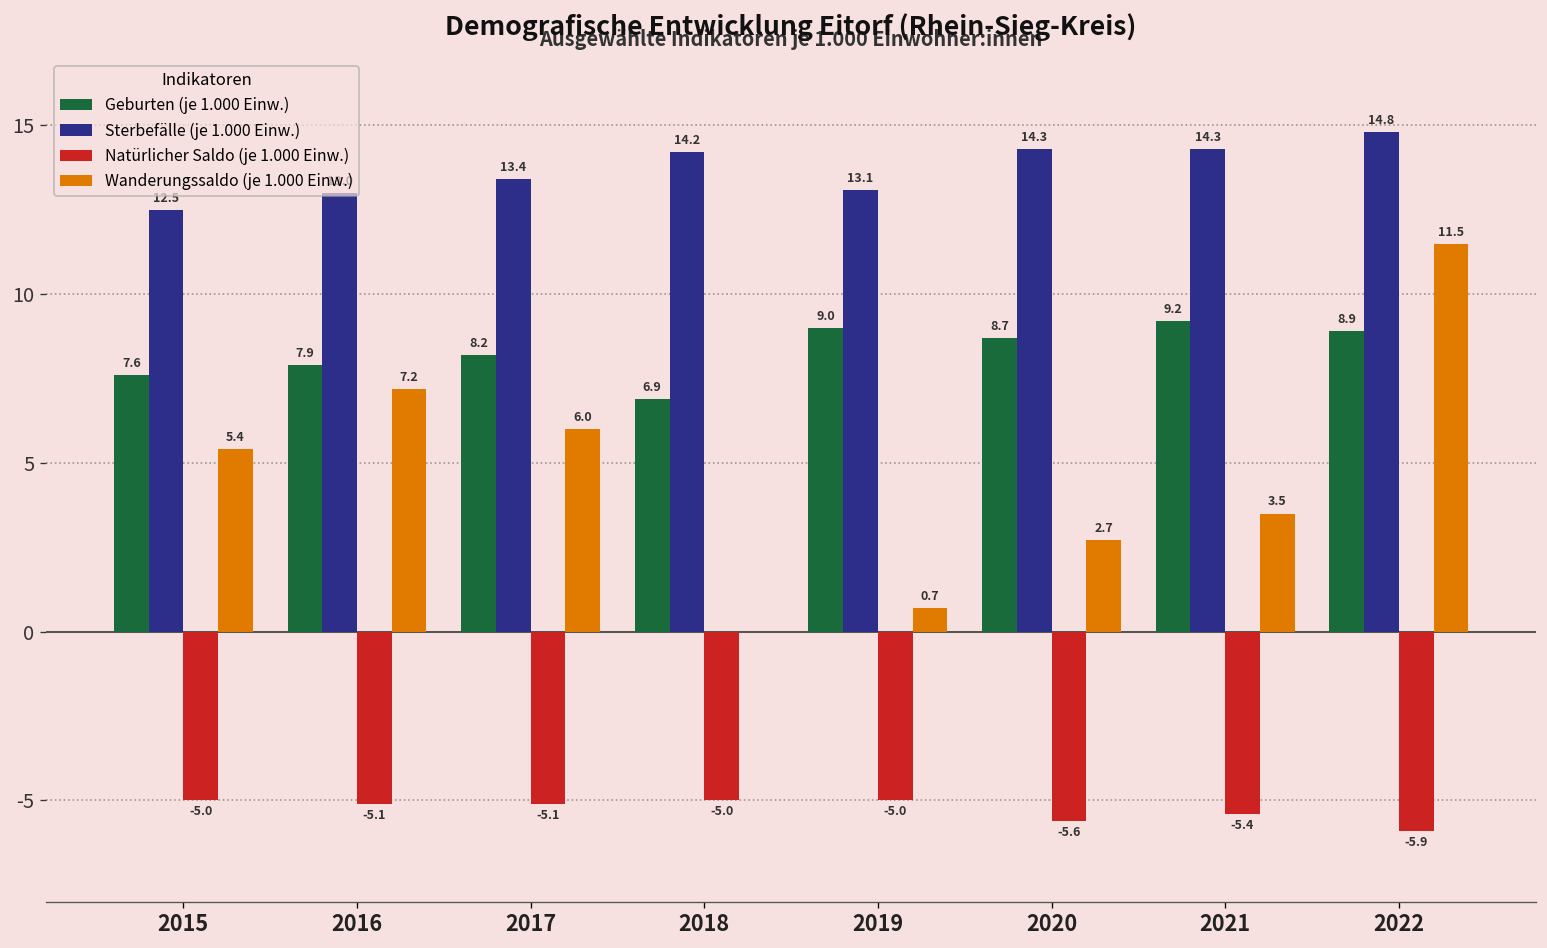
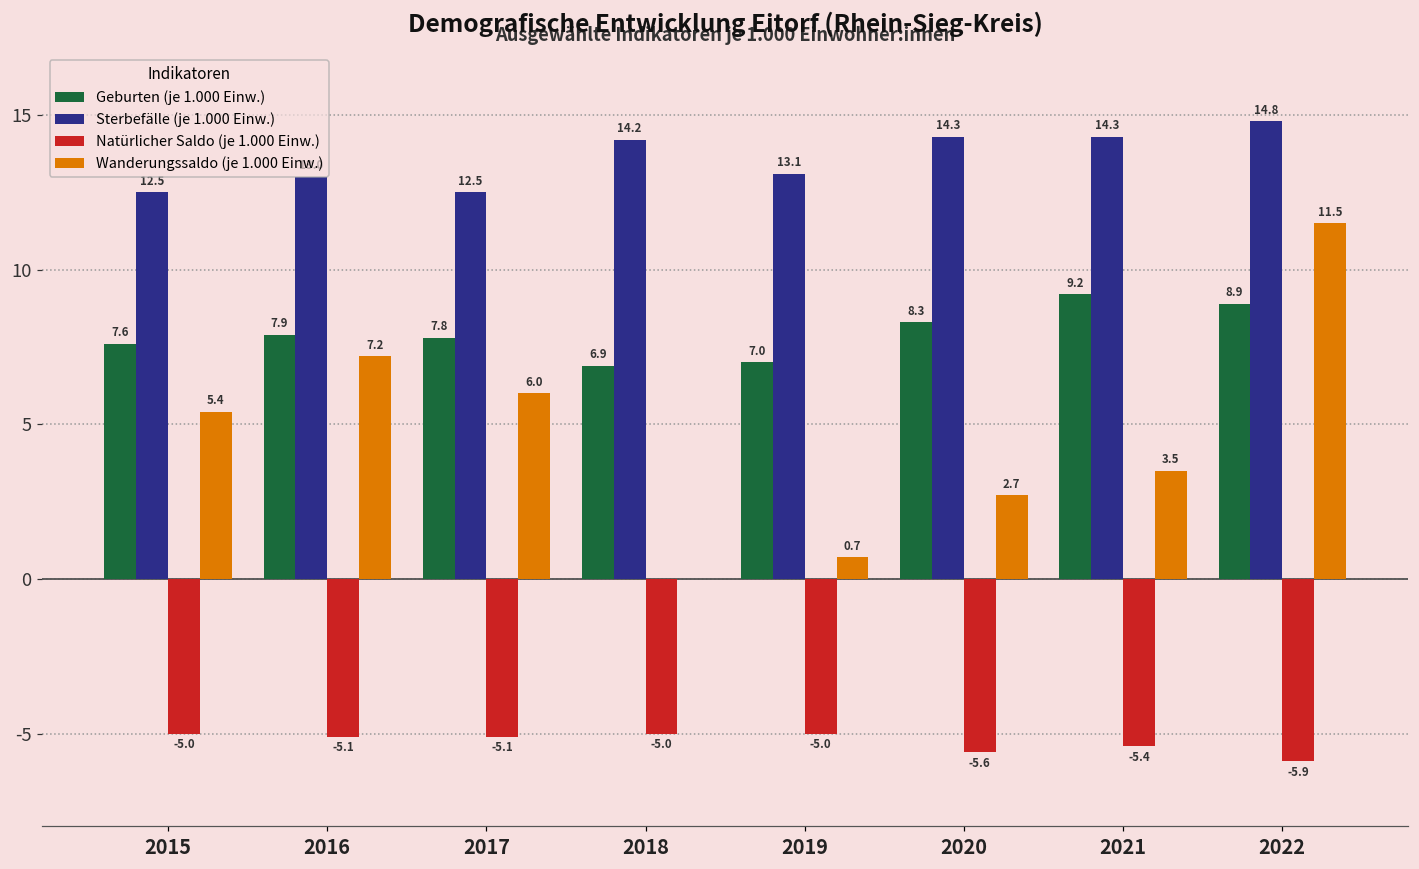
Geburten (je 1.000 Einw.), 2017: 8.2 -> 7.8
Sterbefälle (je 1.000 Einw.), 2017: 13.4 -> 12.5
Geburten (je 1.000 Einw.), 2019: 9.0 -> 7.0
Geburten (je 1.000 Einw.), 2020: 8.7 -> 8.3
